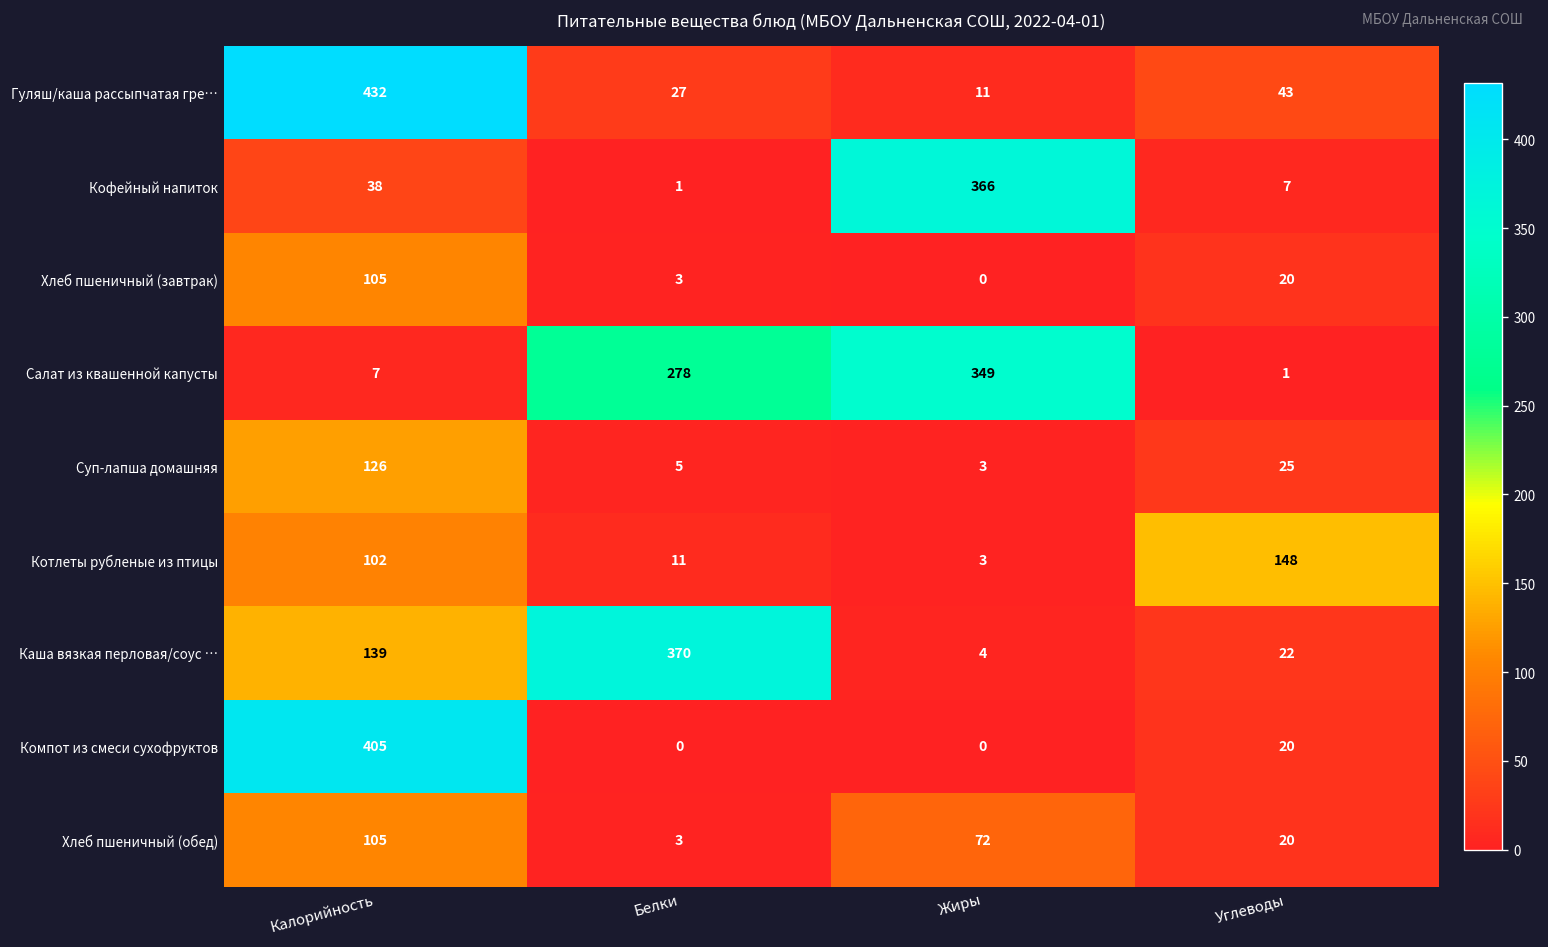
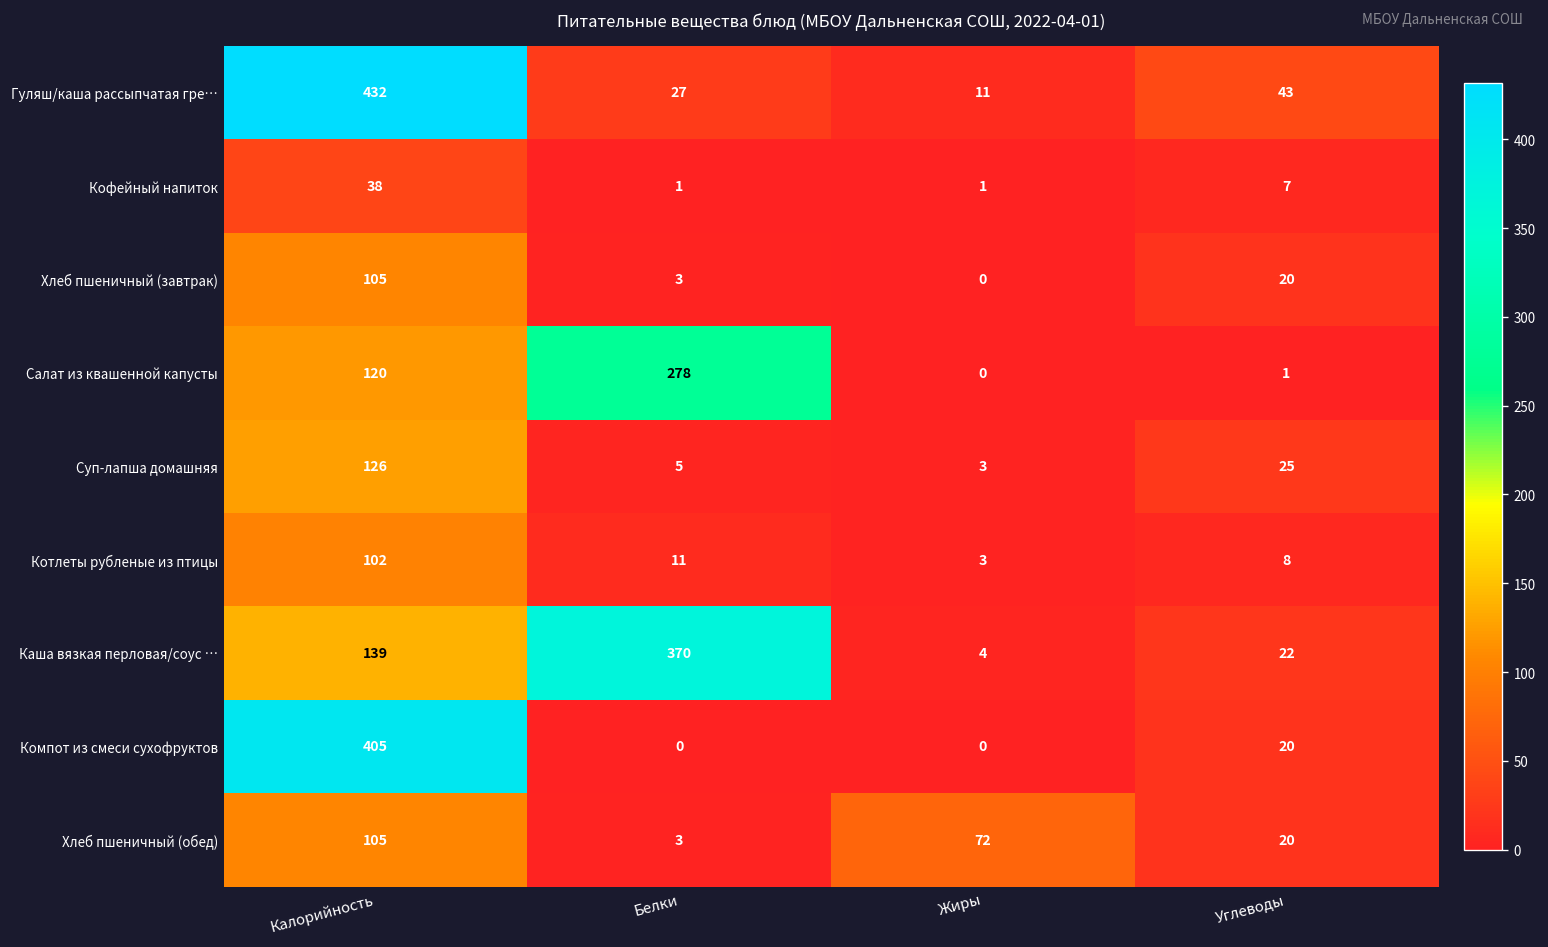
Кофейный напиток, Жиры: 366 -> 1
Салат из квашенной капусты, Калорийность: 7 -> 120
Салат из квашенной капусты, Жиры: 349 -> 0
Котлеты рубленые из птицы, Углеводы: 148 -> 8
